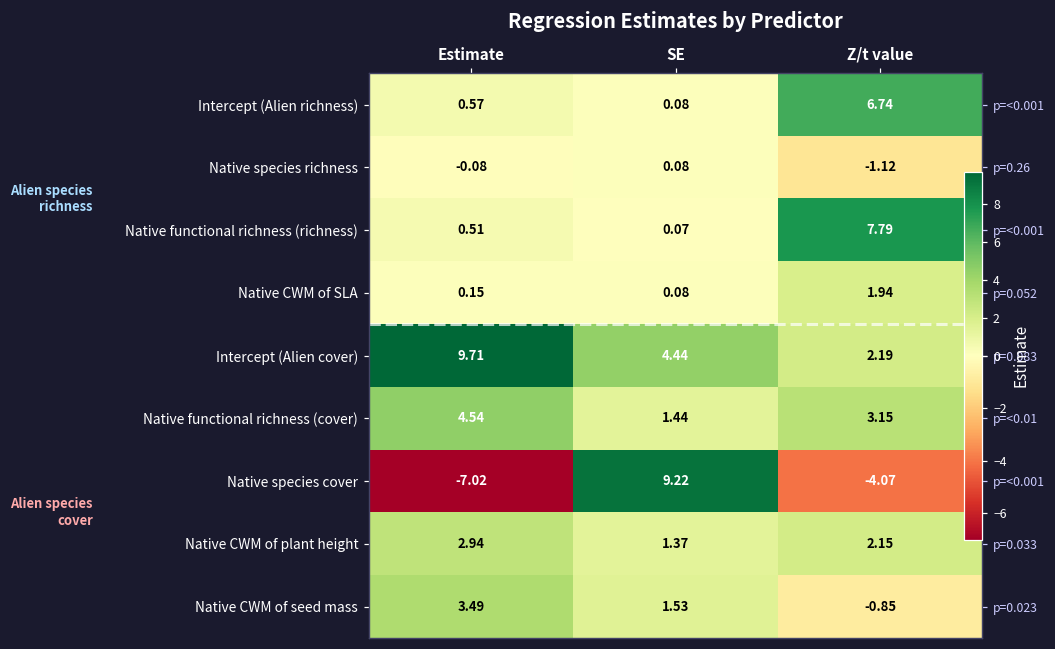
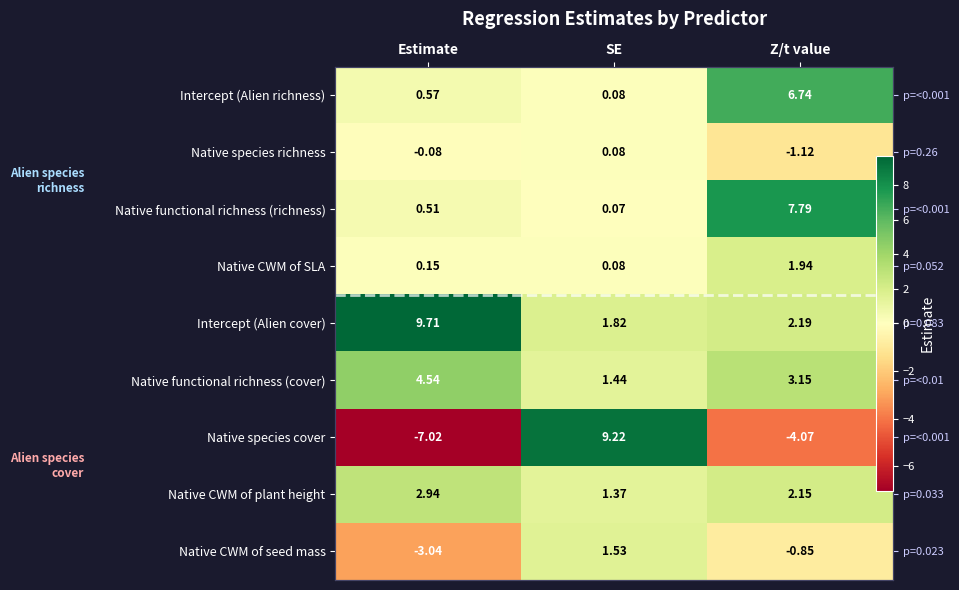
Intercept (Alien cover), SE: 4.44 -> 1.82
Native CWM of seed mass, Estimate: 3.49 -> -3.04
